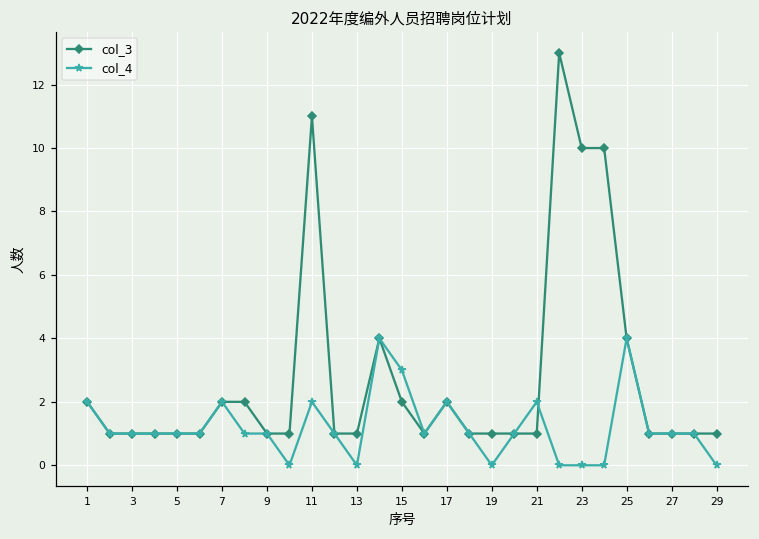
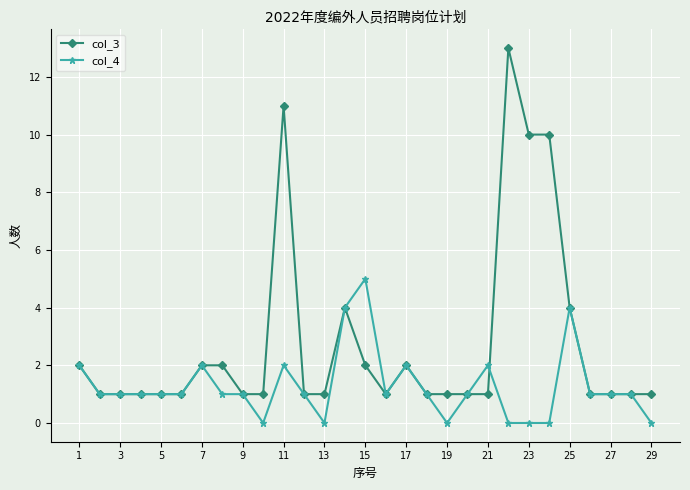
col_4, 15: 3 -> 5
